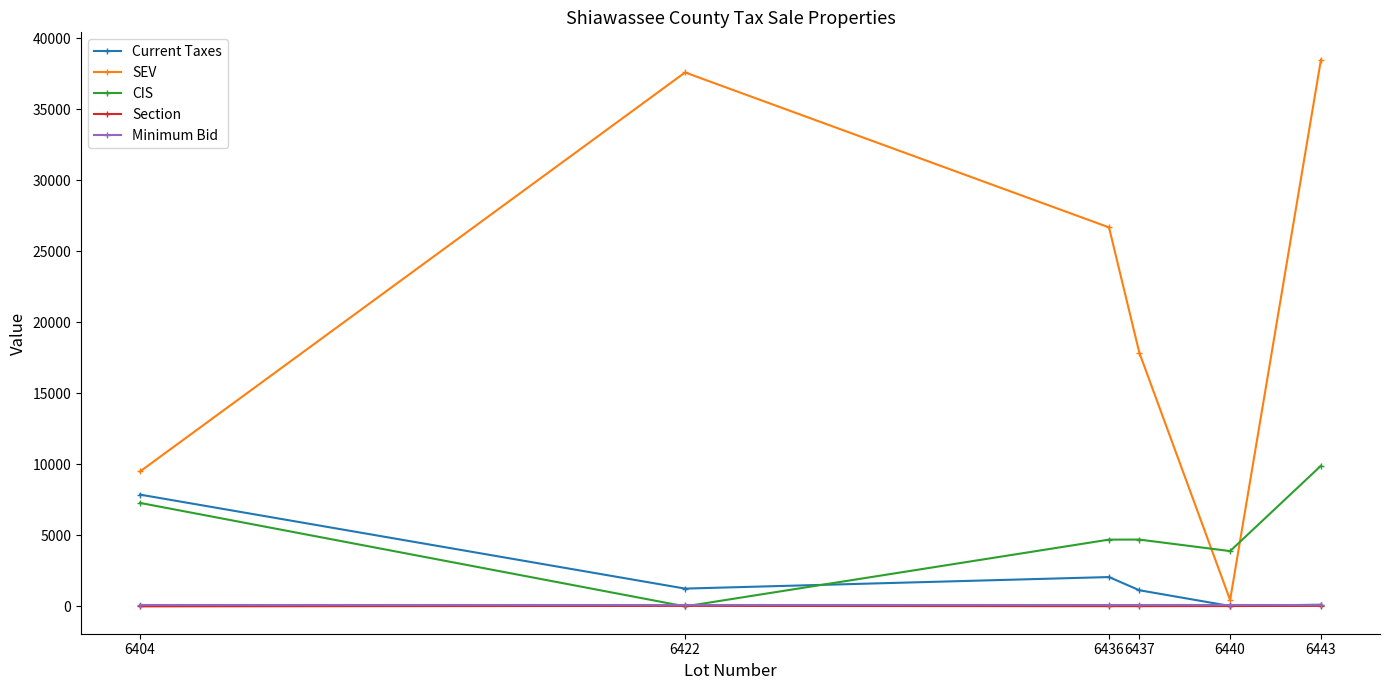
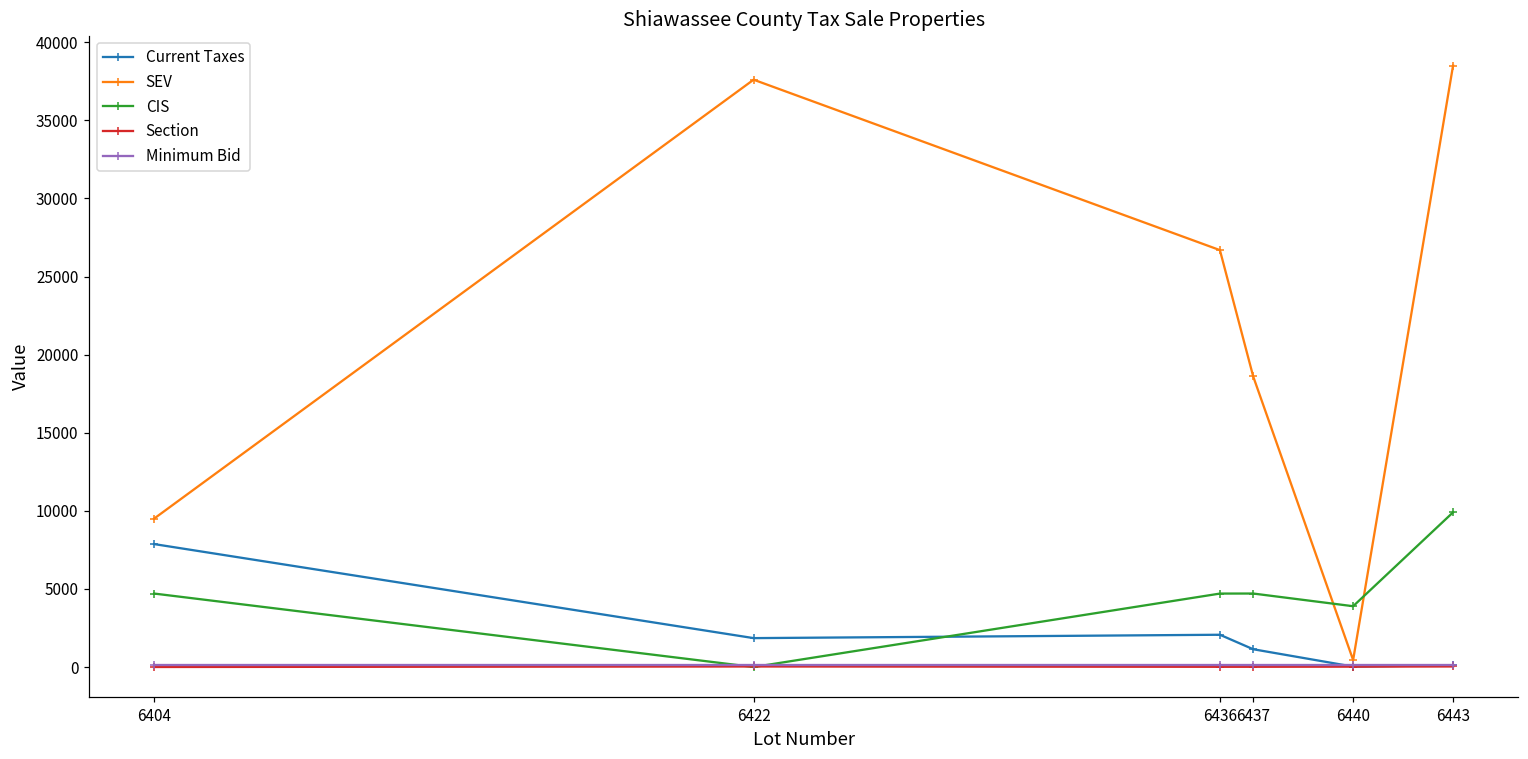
CIS, 6404: 7300 -> 4700
Current Taxes, 6422: 1300 -> 1900
SEV, 6437: 17900 -> 18600
